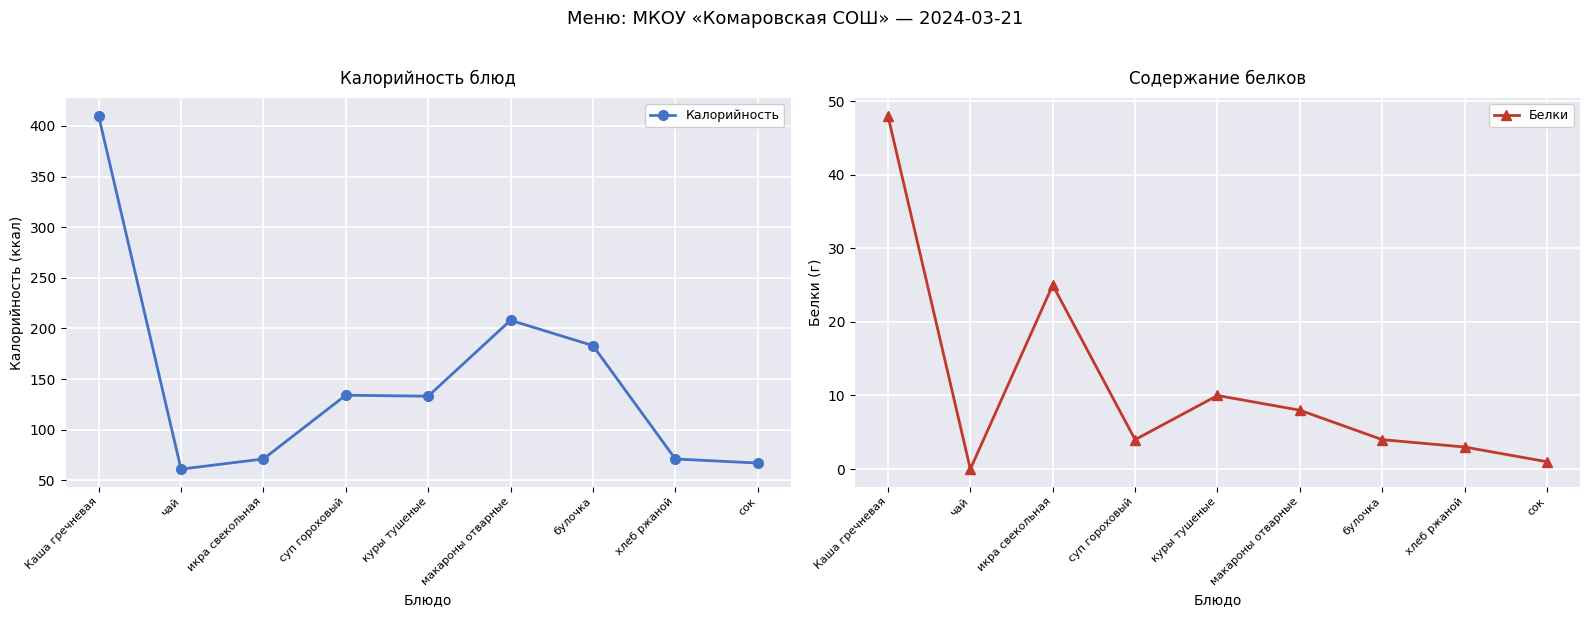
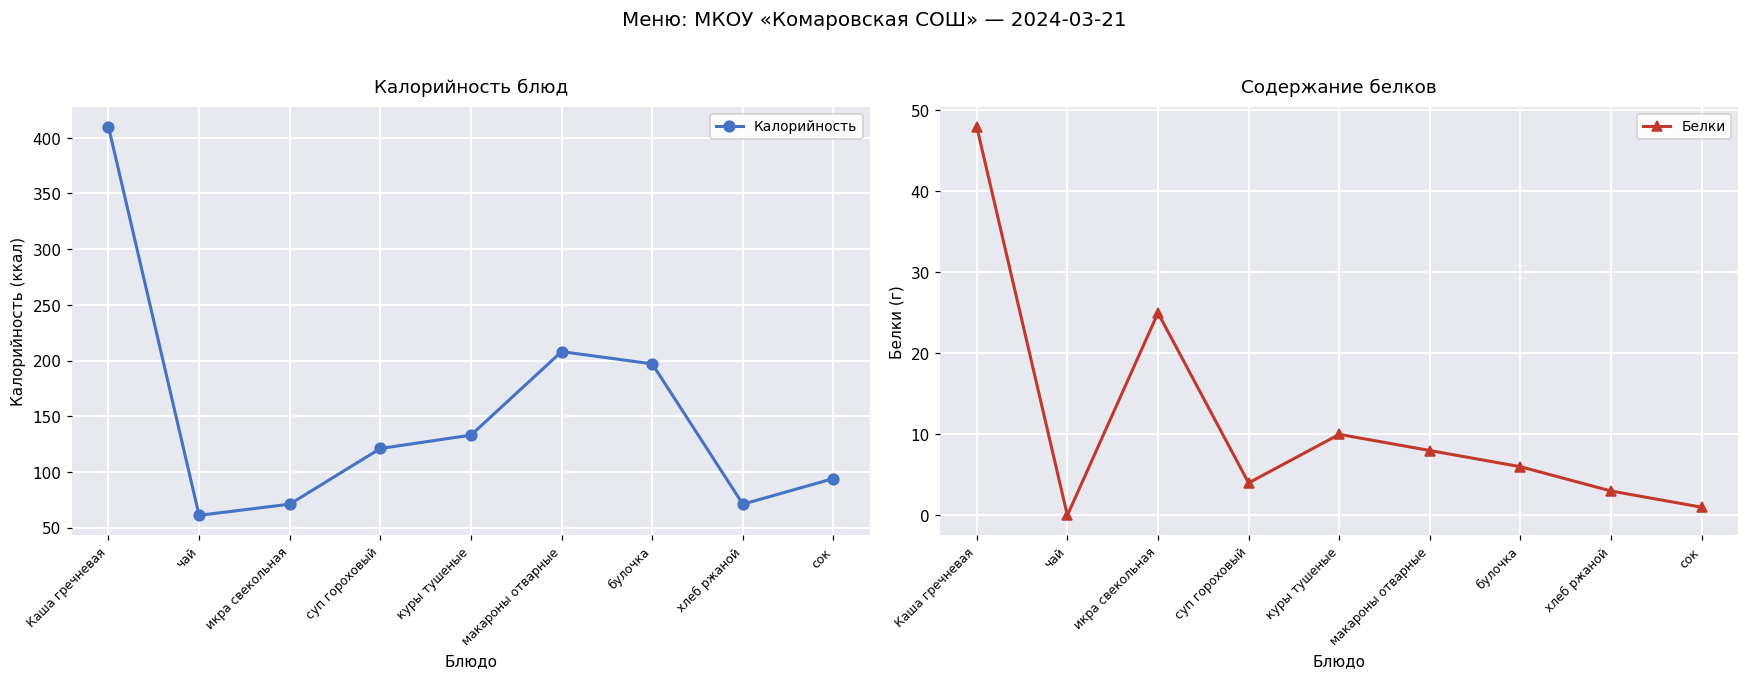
Калорийность блюд, суп гороховый: 134 -> 121
Калорийность блюд, булочка: 183 -> 197
Калорийность блюд, сок: 67 -> 94
Содержание белков, булочка: 4 -> 6
